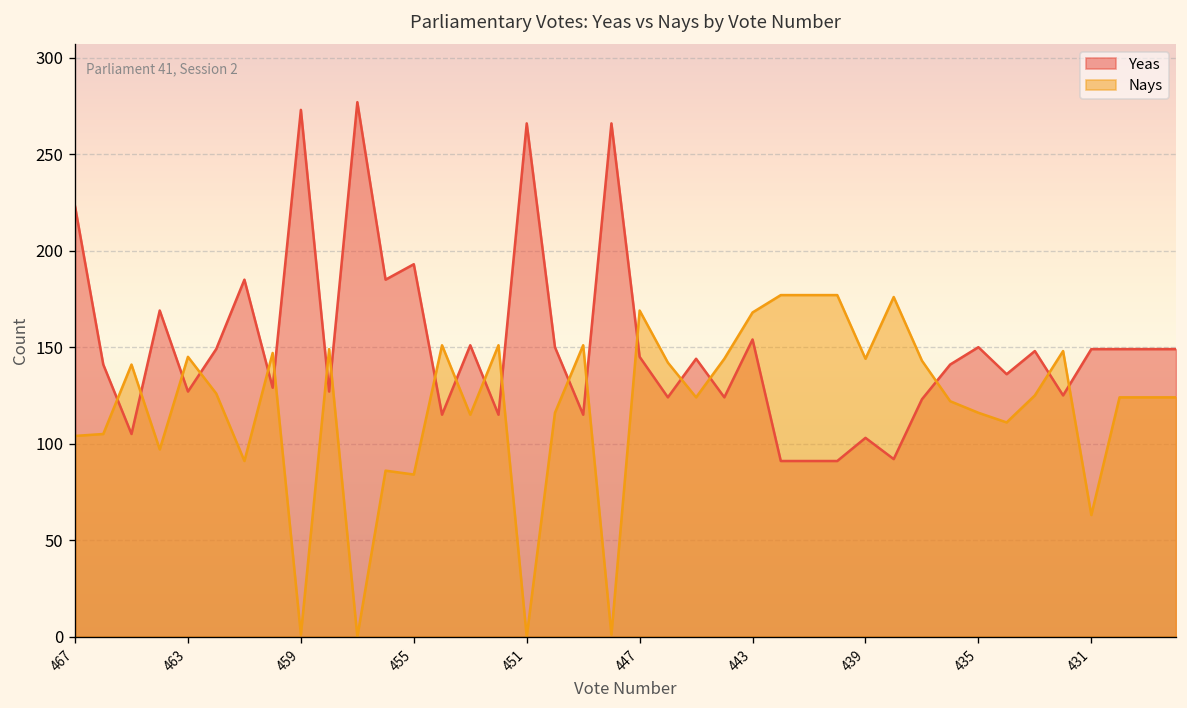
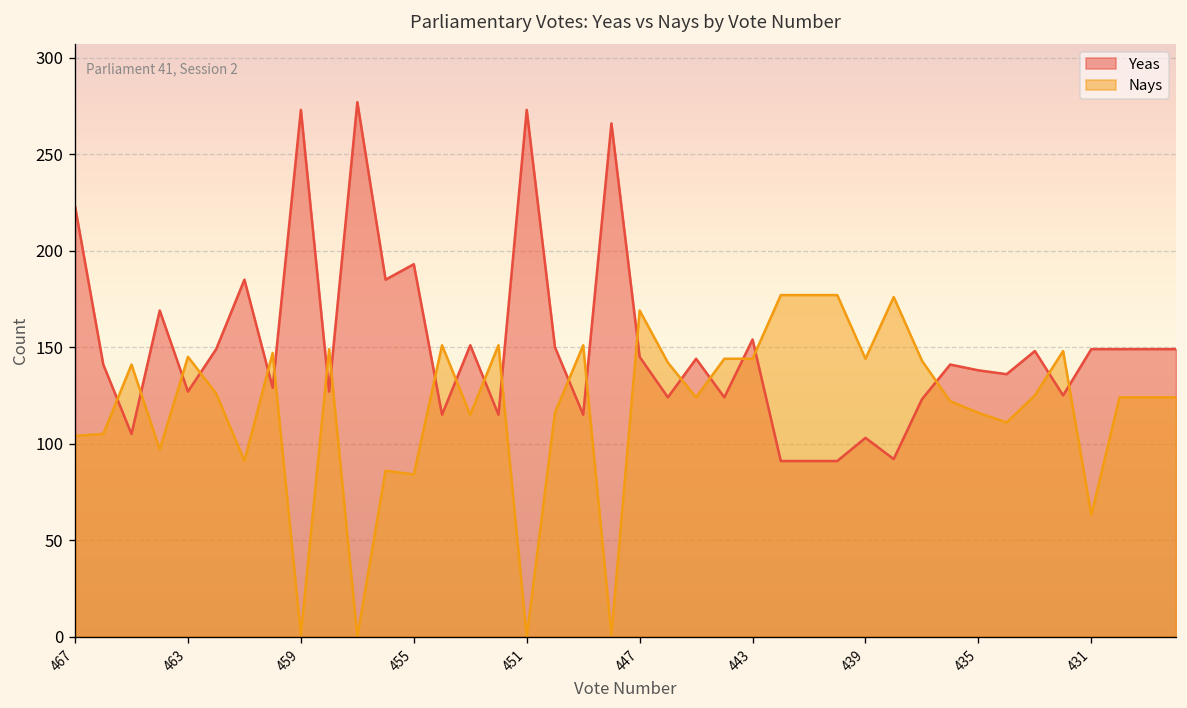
Yeas, 451: 266 -> 273
Nays, 443: 168 -> 144
Yeas, 435: 150 -> 138
